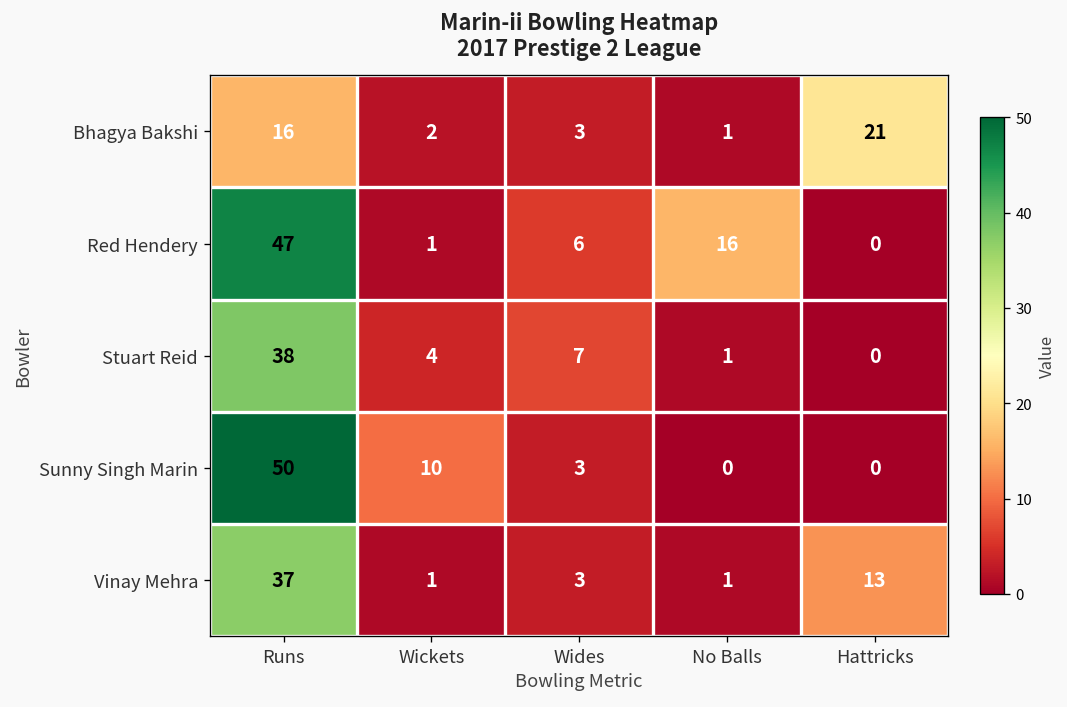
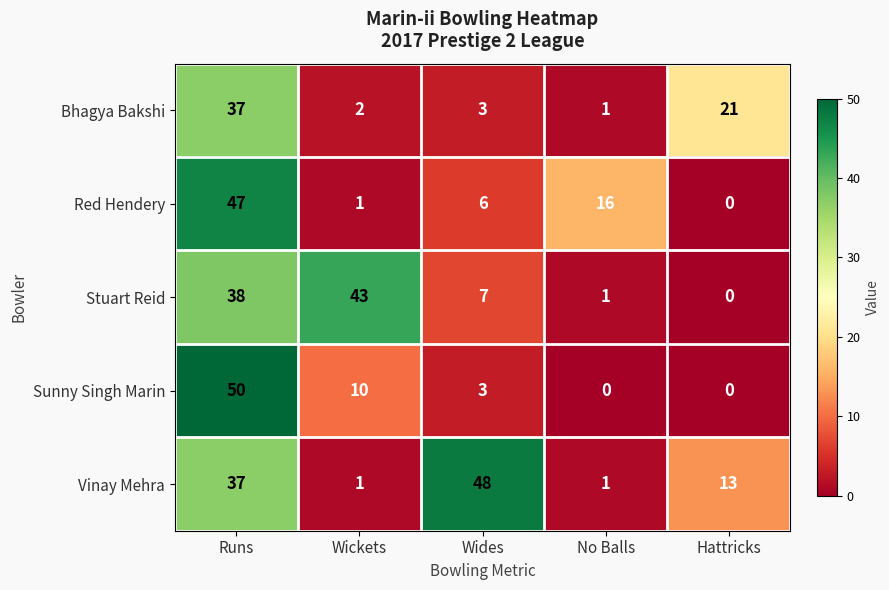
Bhagya Bakshi, Runs: 16 -> 37
Stuart Reid, Wickets: 4 -> 43
Vinay Mehra, Wides: 3 -> 48
